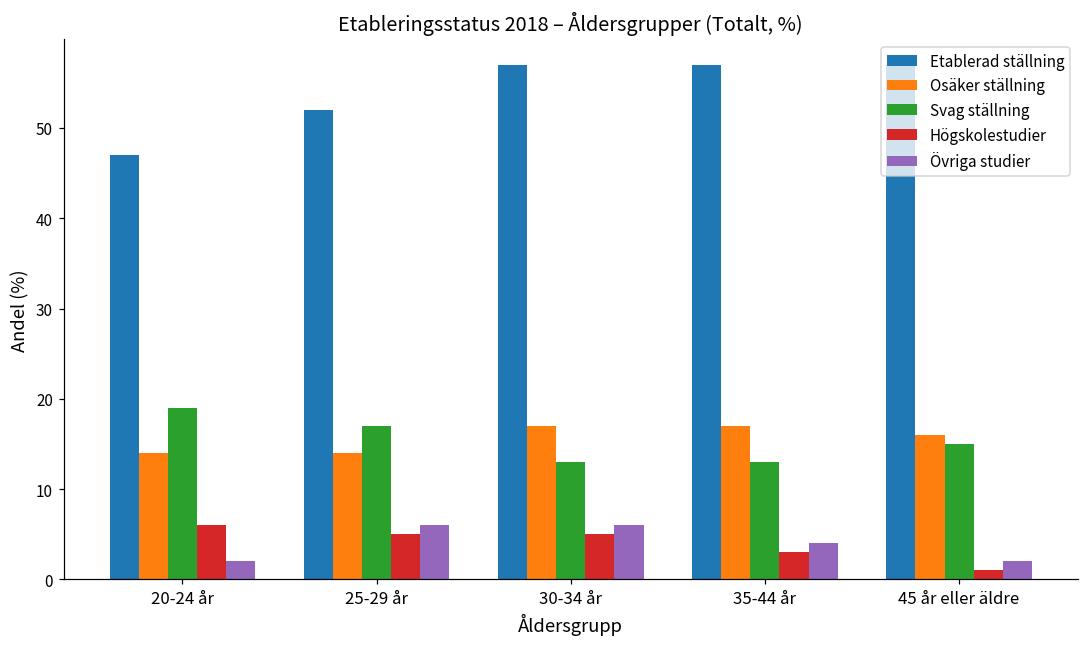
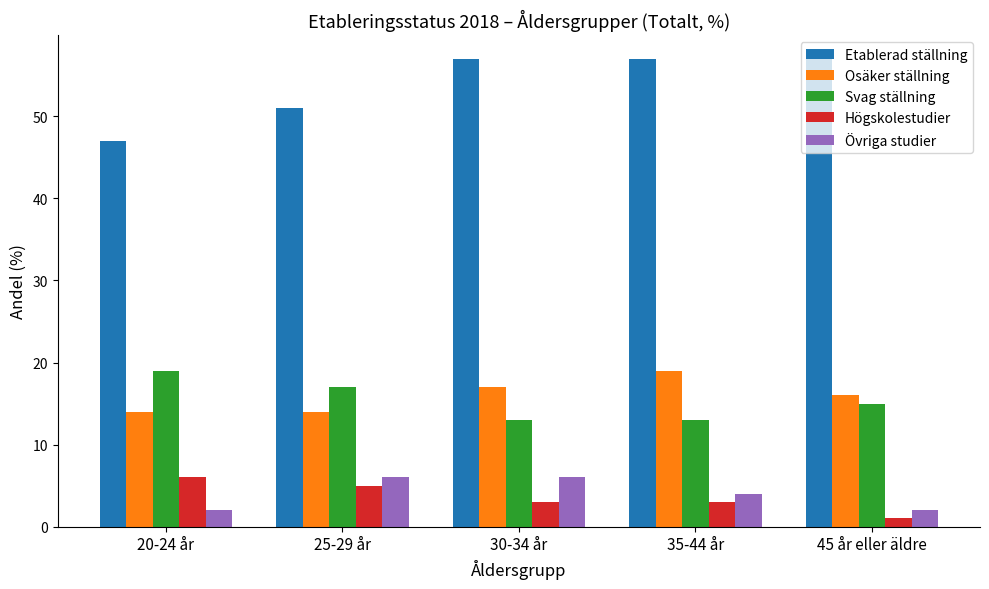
Etablerad ställning, 25-29 år: 52 -> 51
Högskolestudier, 30-34 år: 5 -> 3
Osäker ställning, 35-44 år: 17 -> 19
